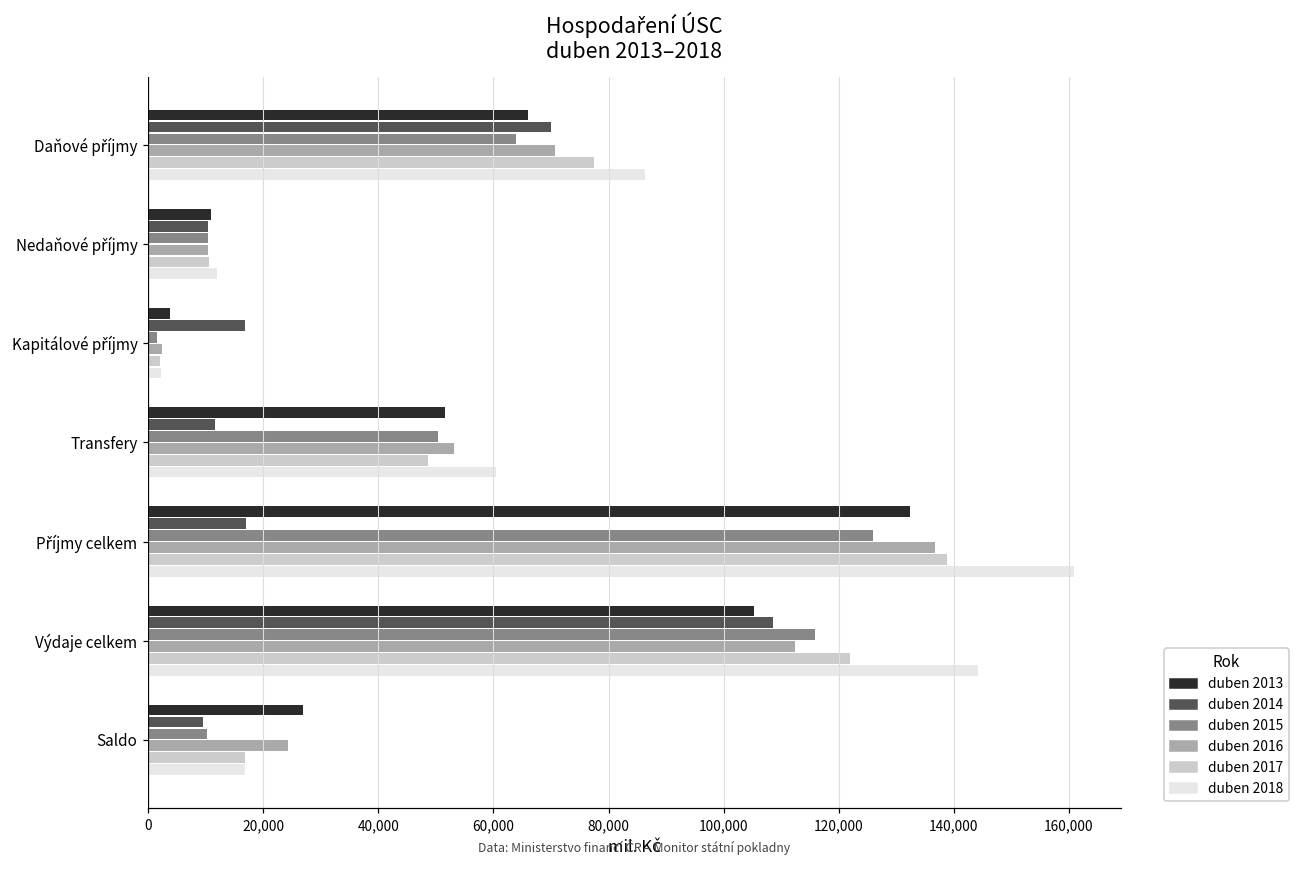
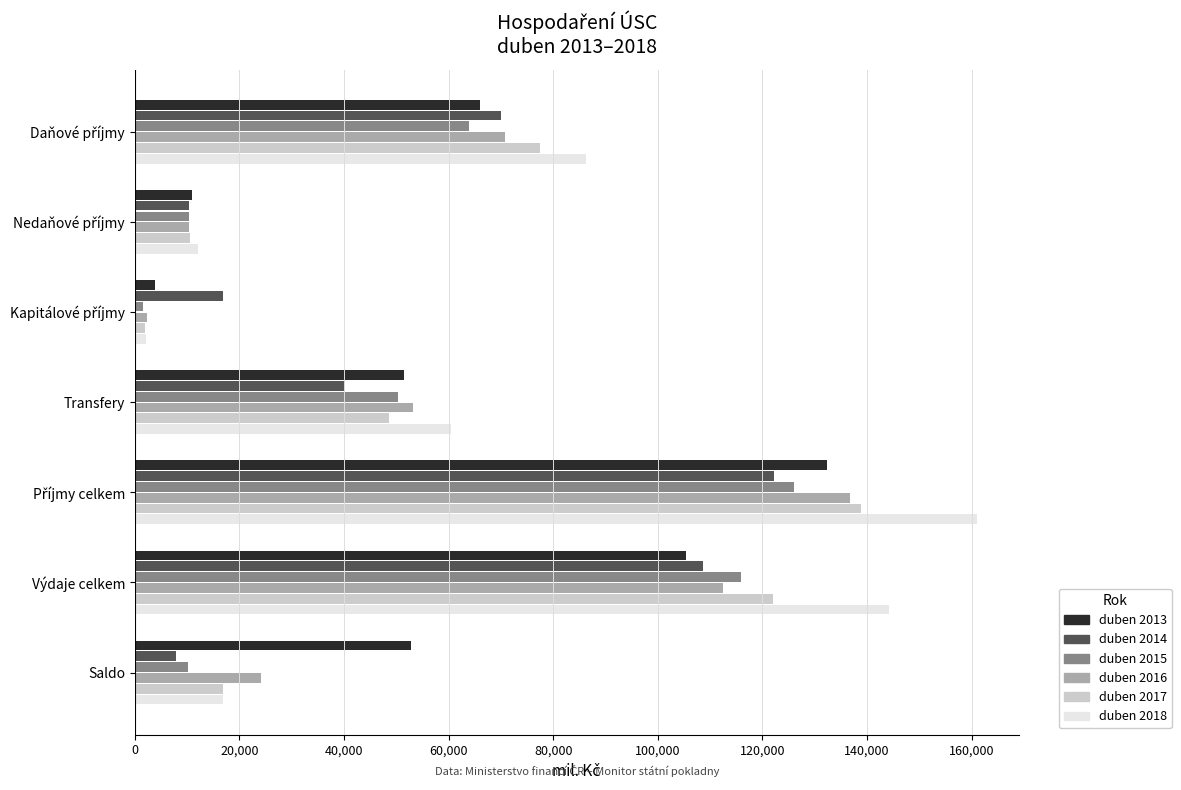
duben 2014, Transfery: 12,000 -> 40,000
duben 2014, Příjmy celkem: 17,000 -> 122,000
duben 2013, Saldo: 27,000 -> 53,000
duben 2014, Saldo: 9,000 -> 8,000
